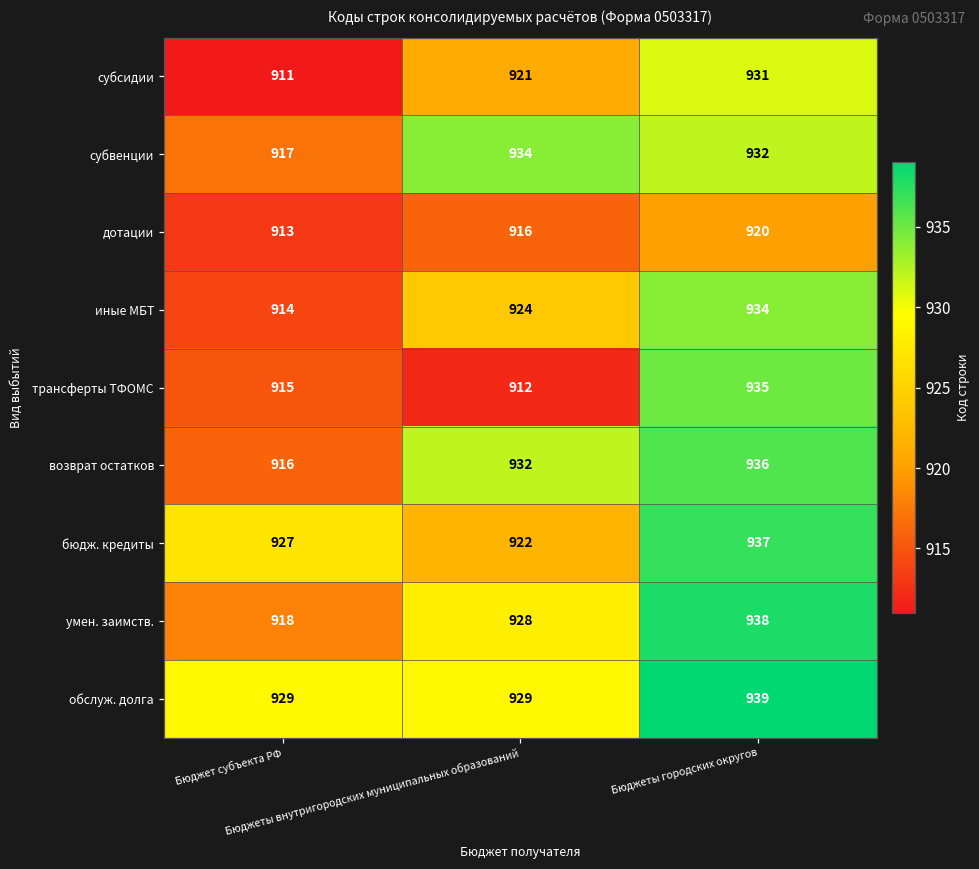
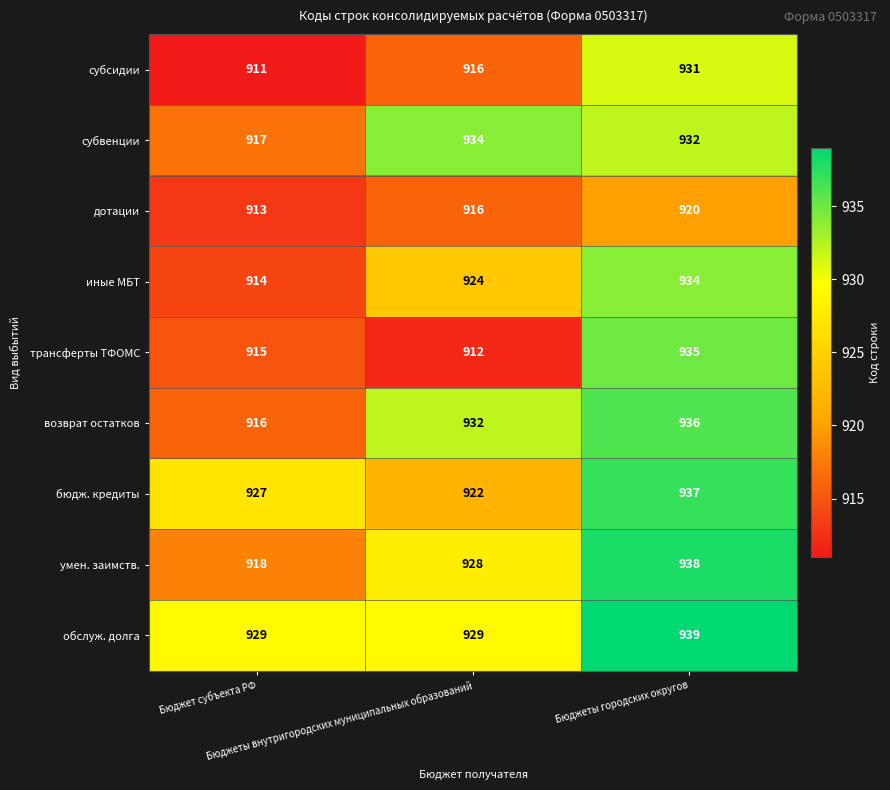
субсидии, Бюджеты внутригородских муниципальных образований: 921 -> 916
